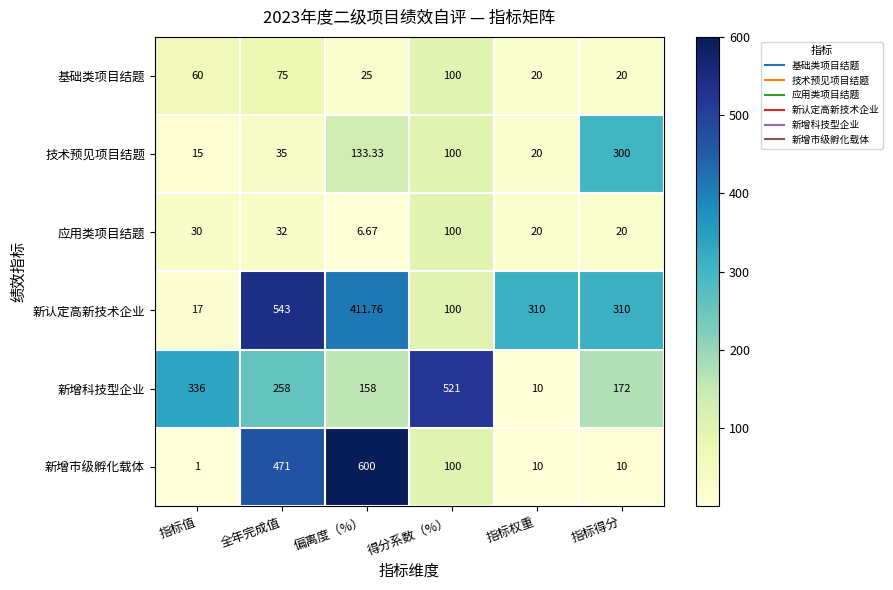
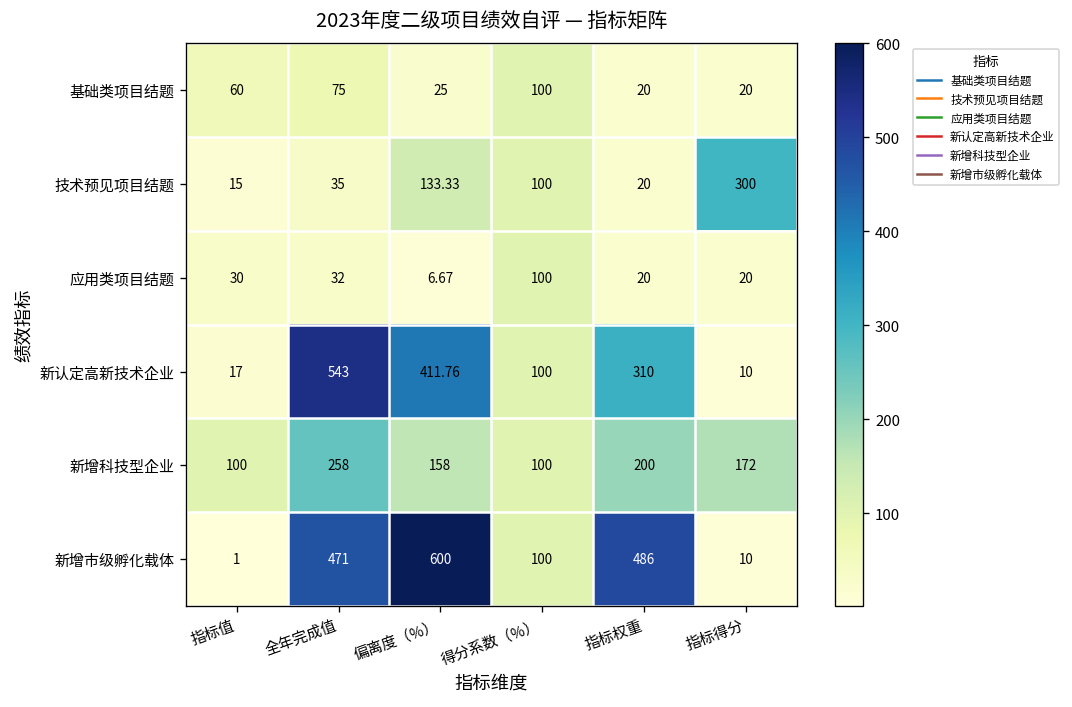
新认定高新技术企业, 指标得分: 310 -> 10
新增科技型企业, 指标值: 336 -> 100
新增科技型企业, 得分系数（%）: 521 -> 100
新增科技型企业, 指标权重: 10 -> 200
新增市级孵化载体, 指标权重: 10 -> 486
